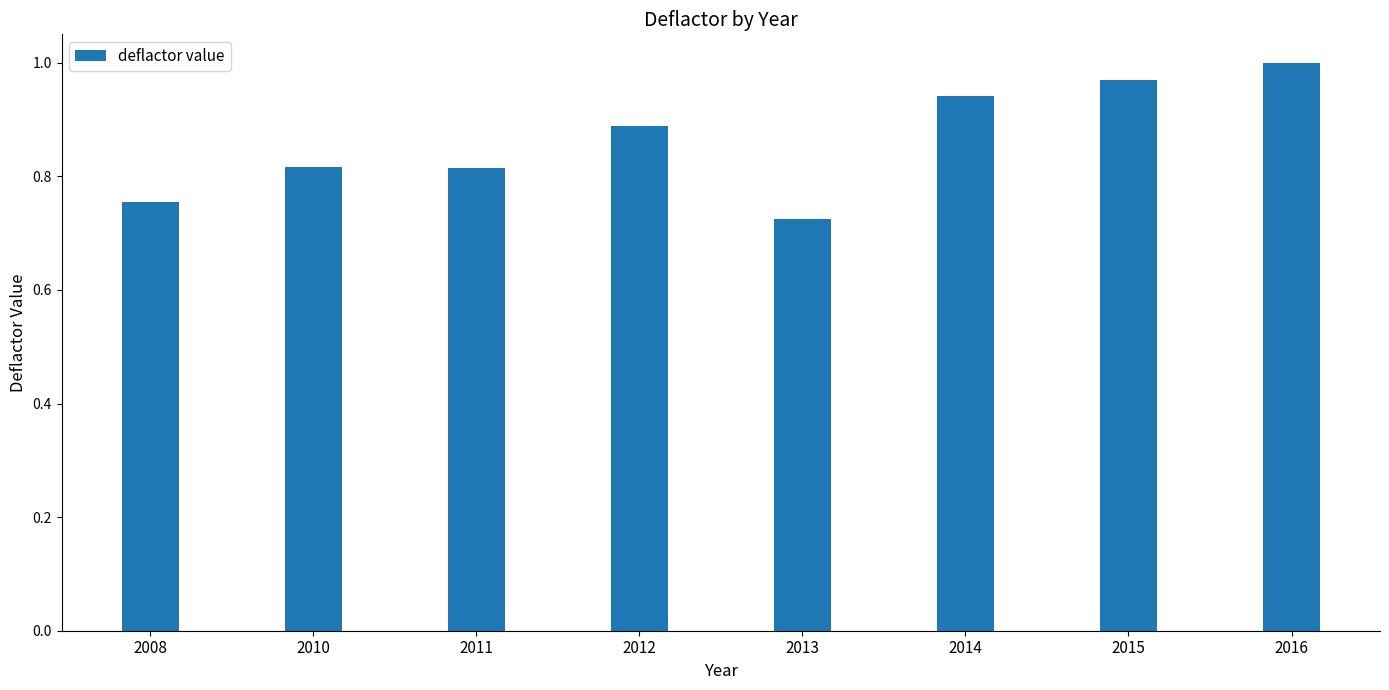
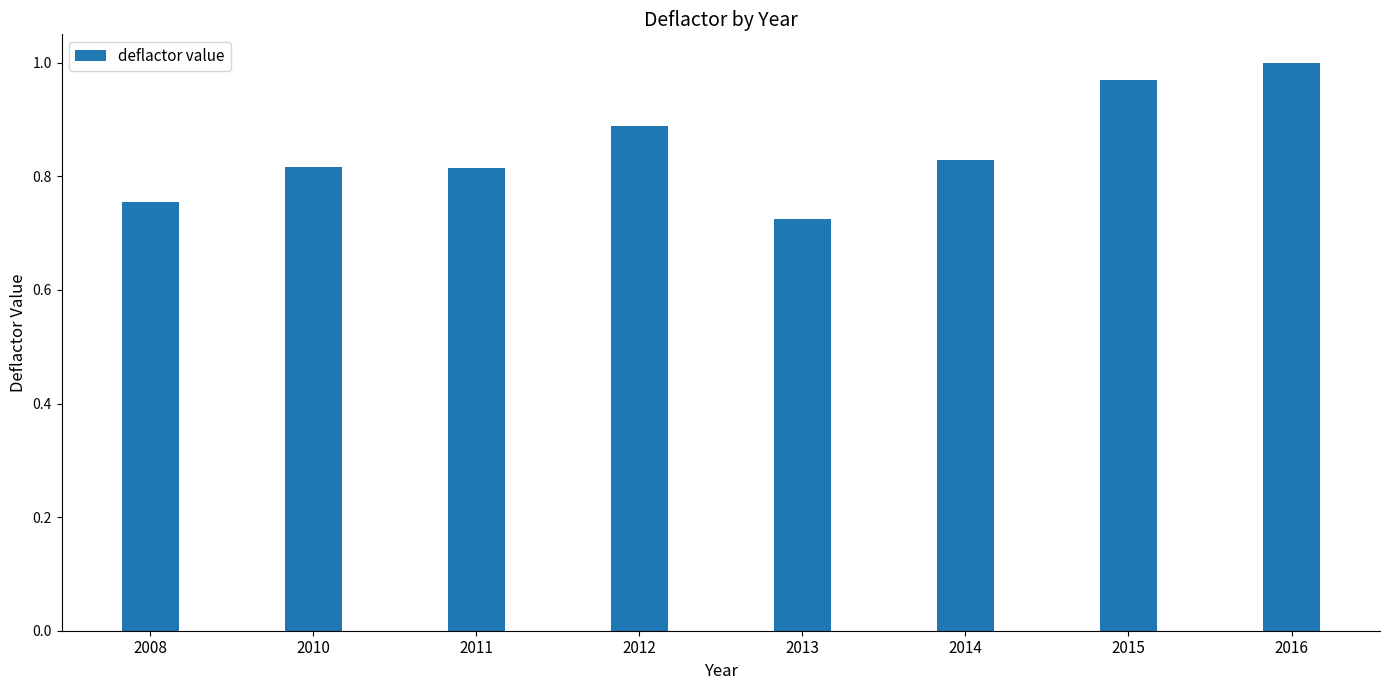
2014: 0.94 -> 0.83
